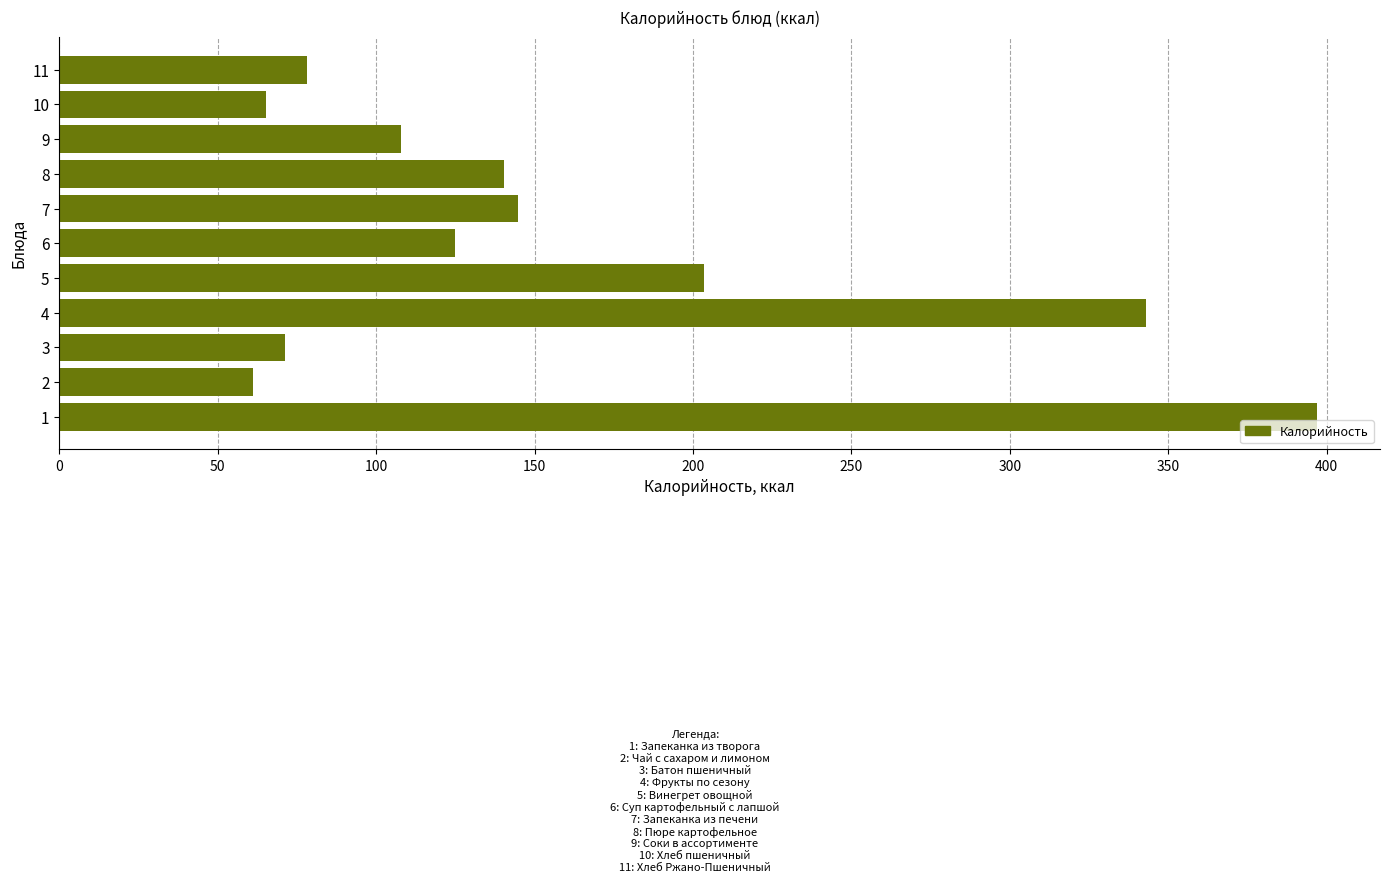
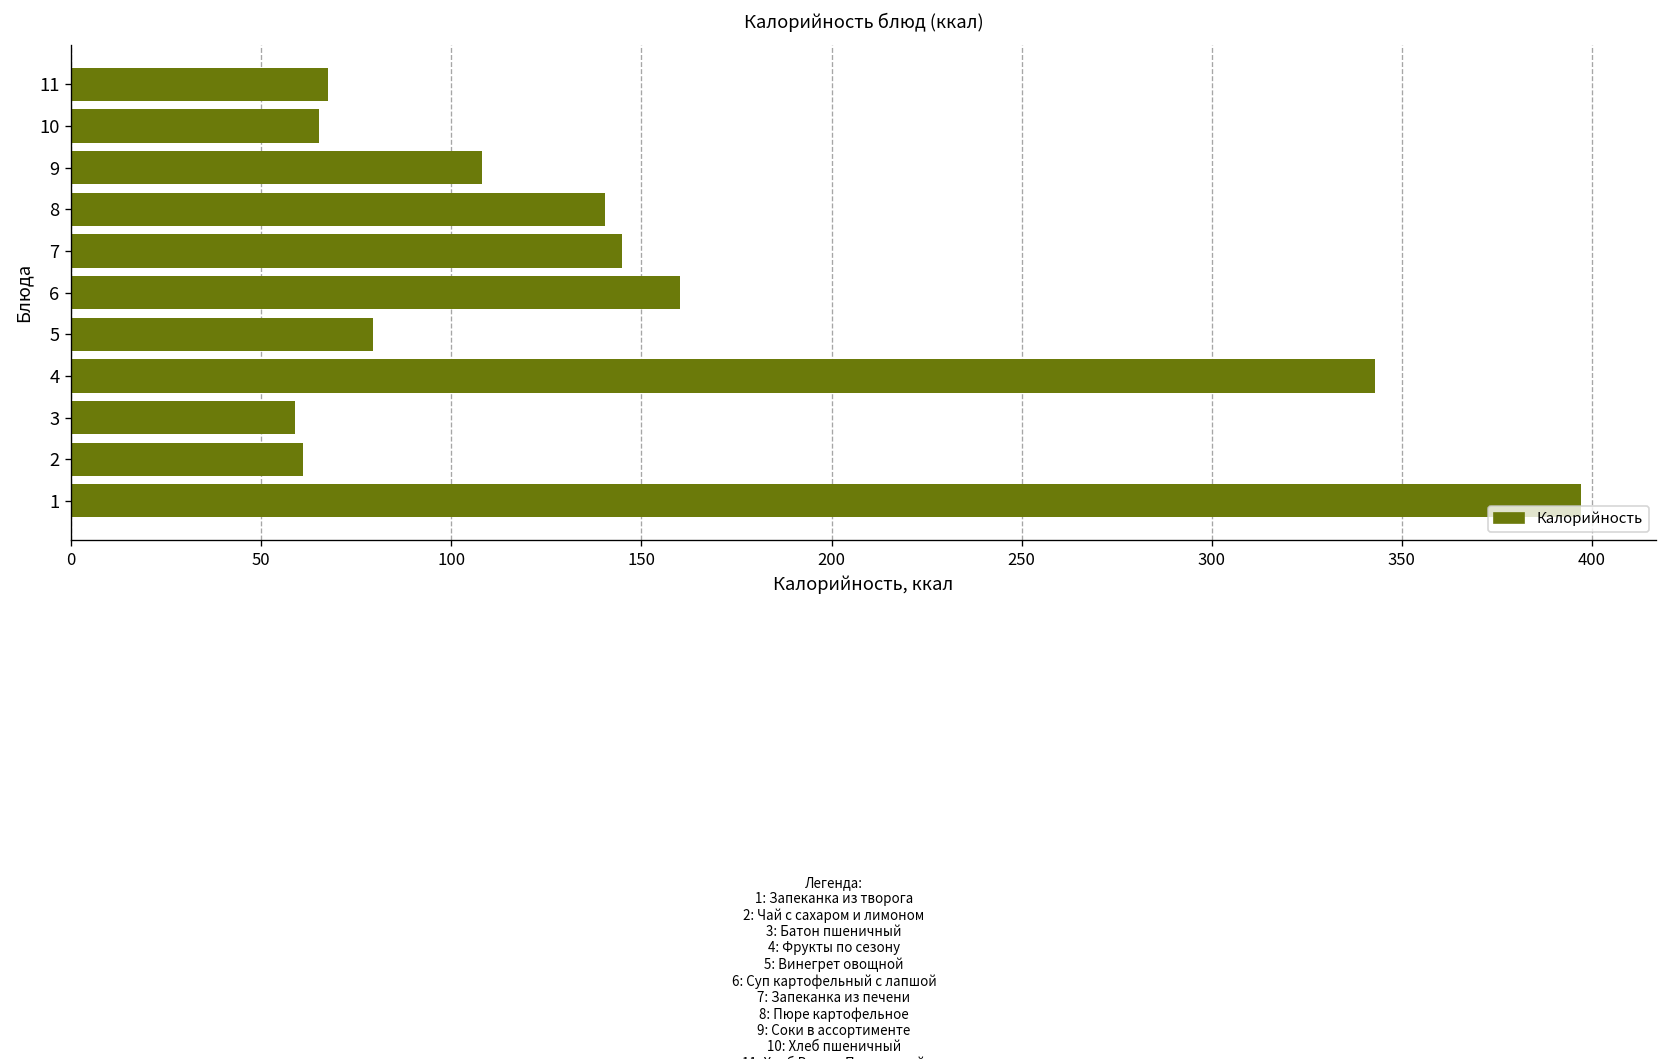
11: 78 -> 68
6: 125 -> 160
5: 204 -> 79
3: 71 -> 59
